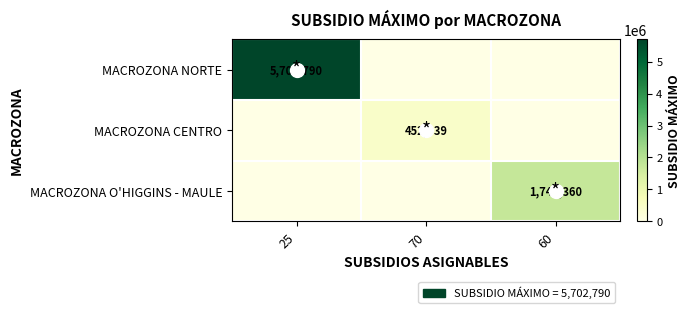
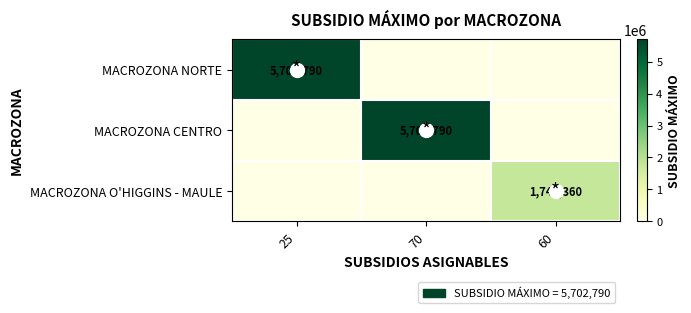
MACROZONA CENTRO, 70: 452,039 -> 5,702,790
